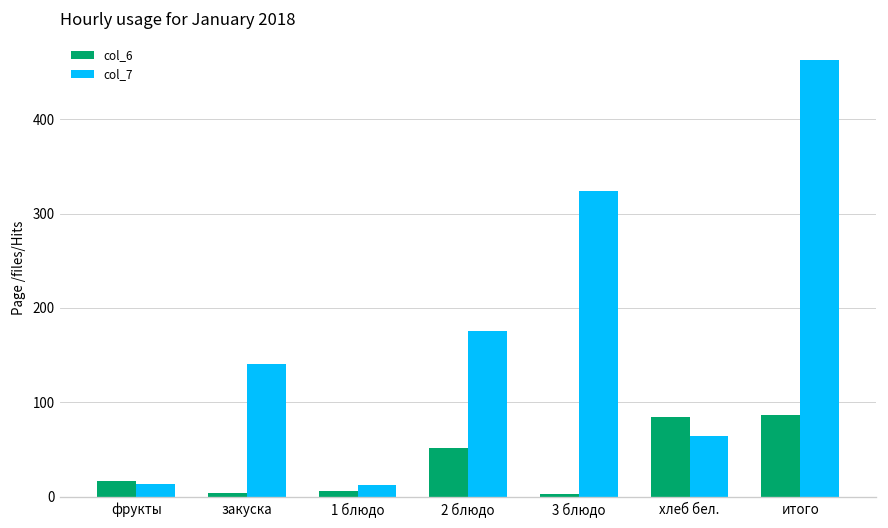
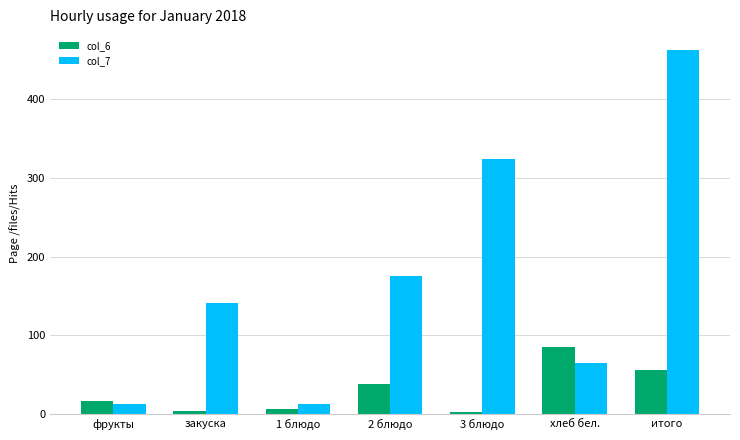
col_6, 2 блюдо: 50 -> 40
col_6, итого: 90 -> 60
